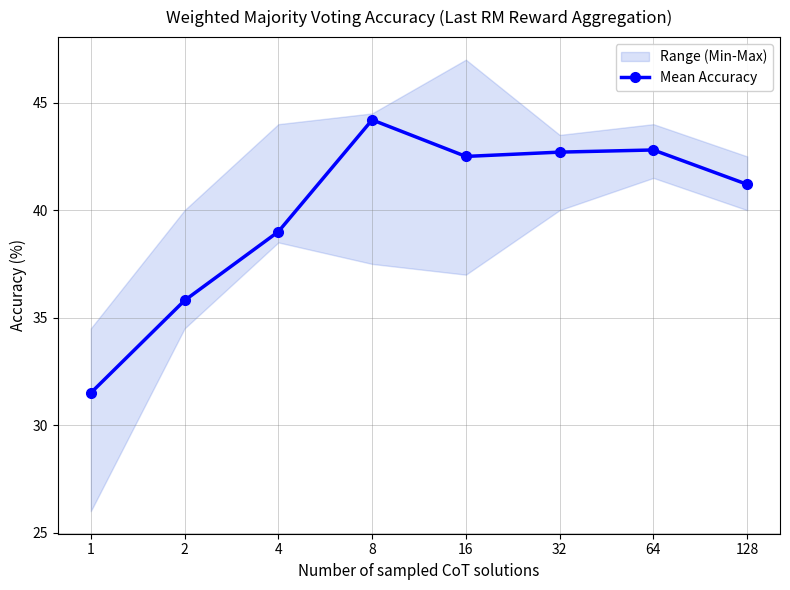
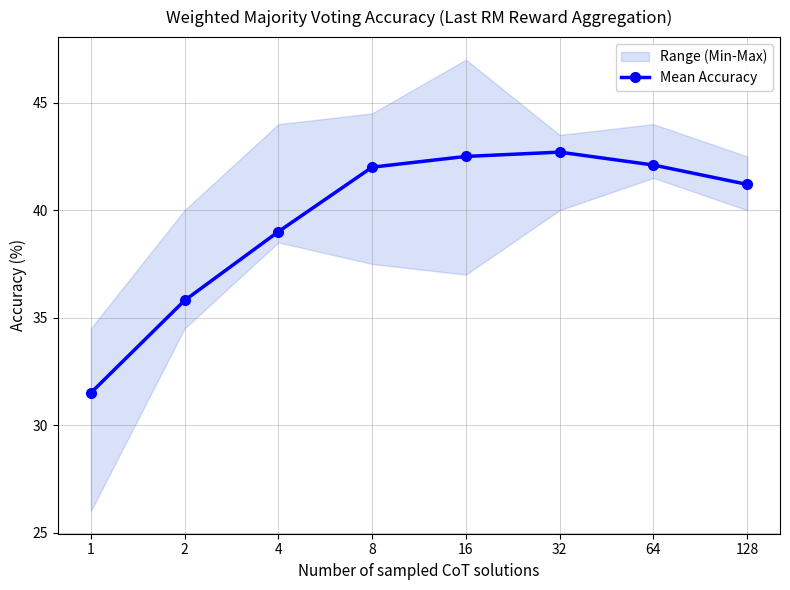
Mean Accuracy, 8: 44.2 -> 42.0
Mean Accuracy, 64: 42.8 -> 42.1
